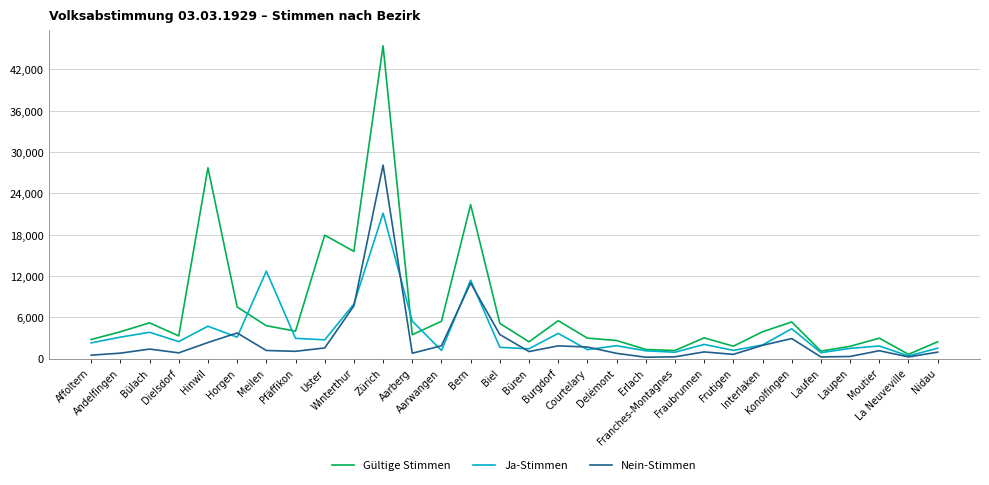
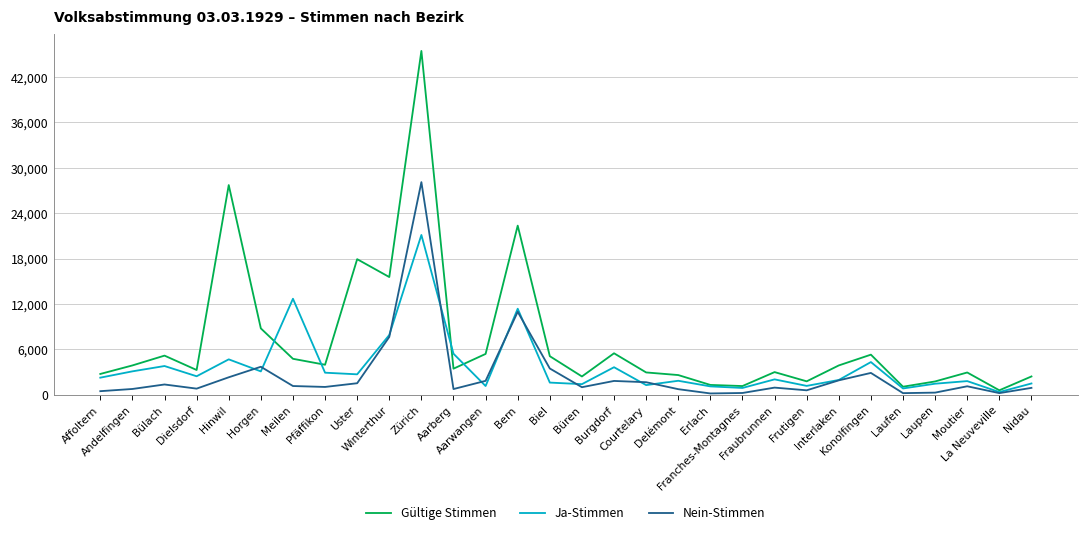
Gültige Stimmen, Horgen: 7,000 -> 9,000
